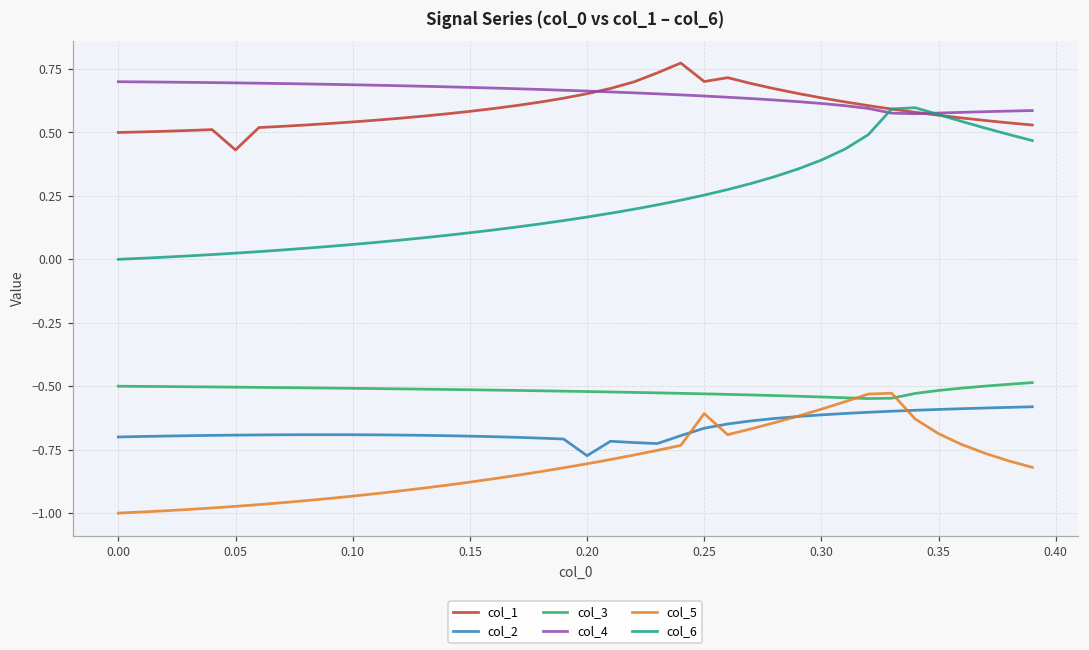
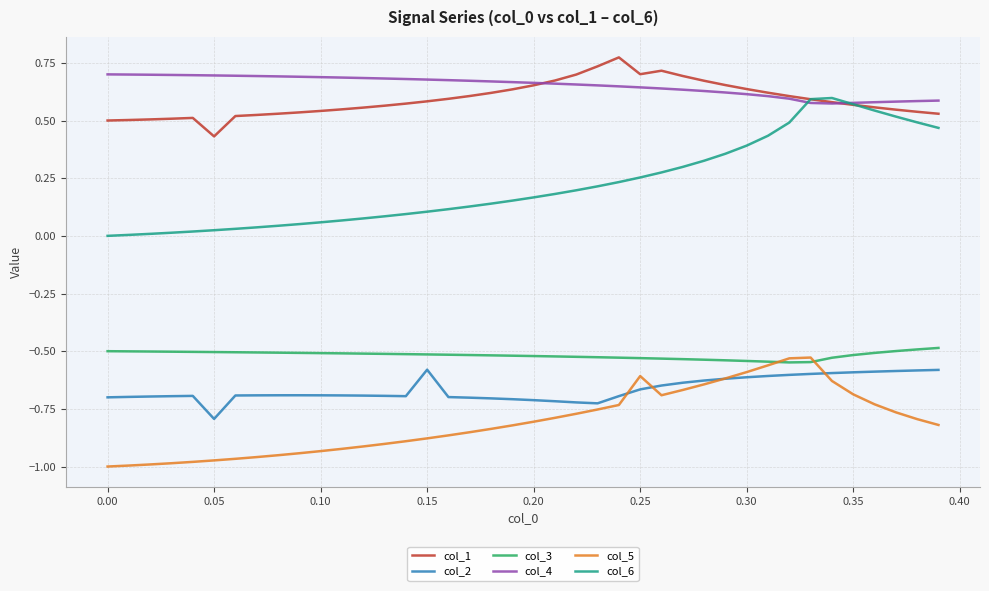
col_2, 0.05: -0.69 -> -0.79
col_2, 0.15: -0.70 -> -0.58
col_2, 0.20: -0.77 -> -0.71
